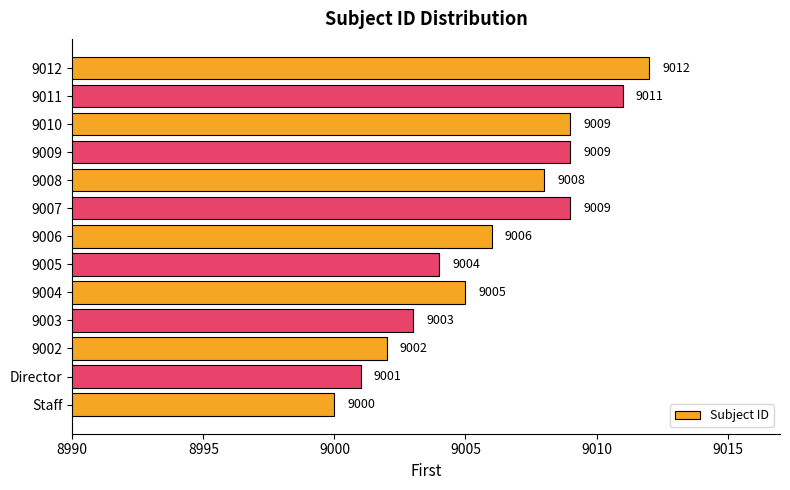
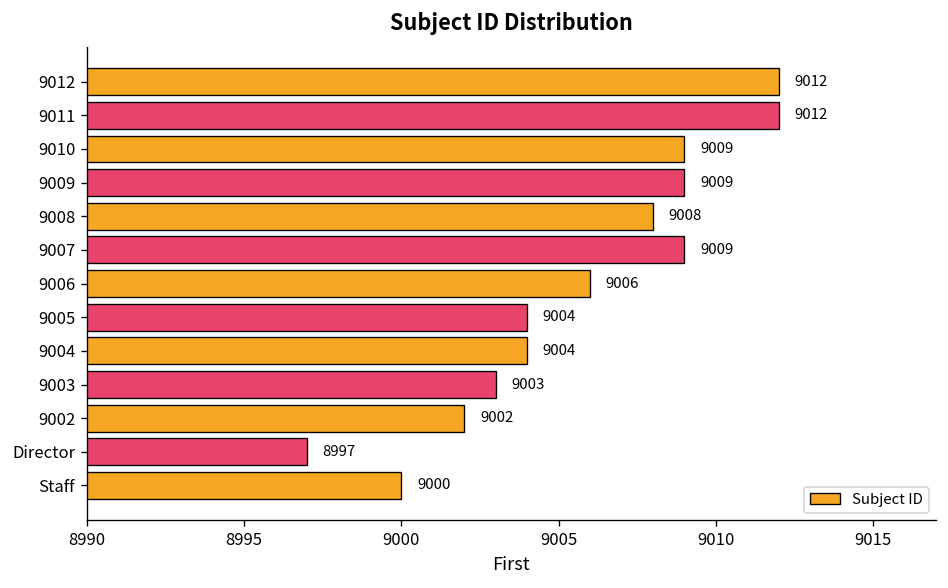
9011: 9011 -> 9012
9004: 9005 -> 9004
Director: 9001 -> 8997
